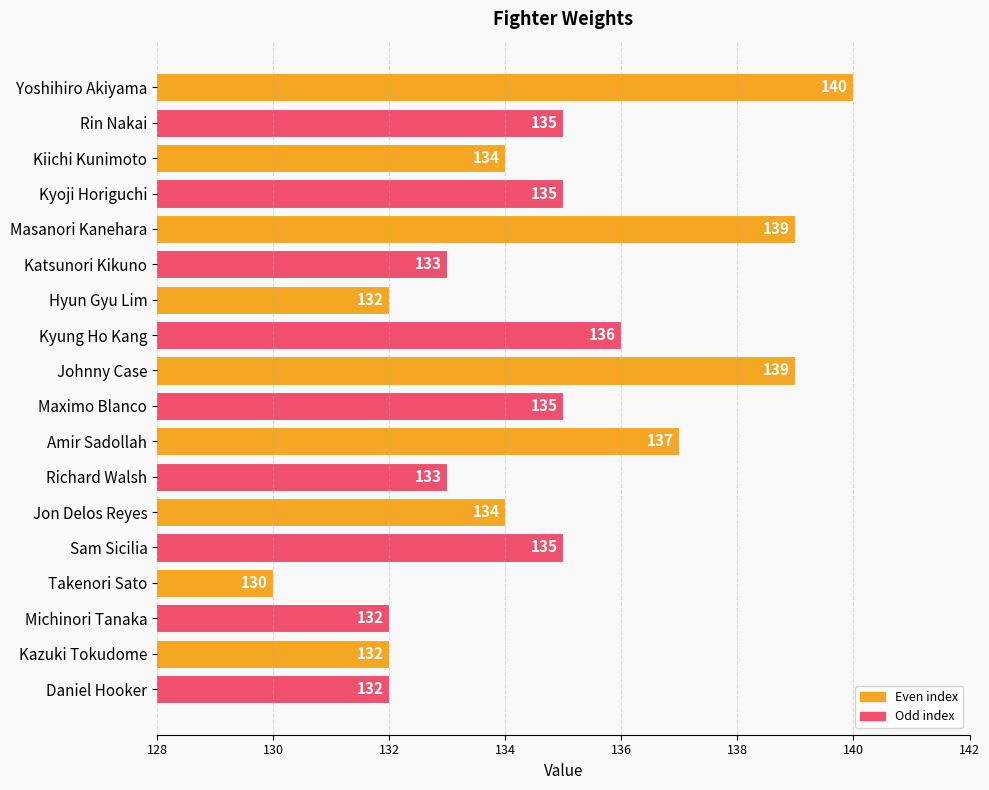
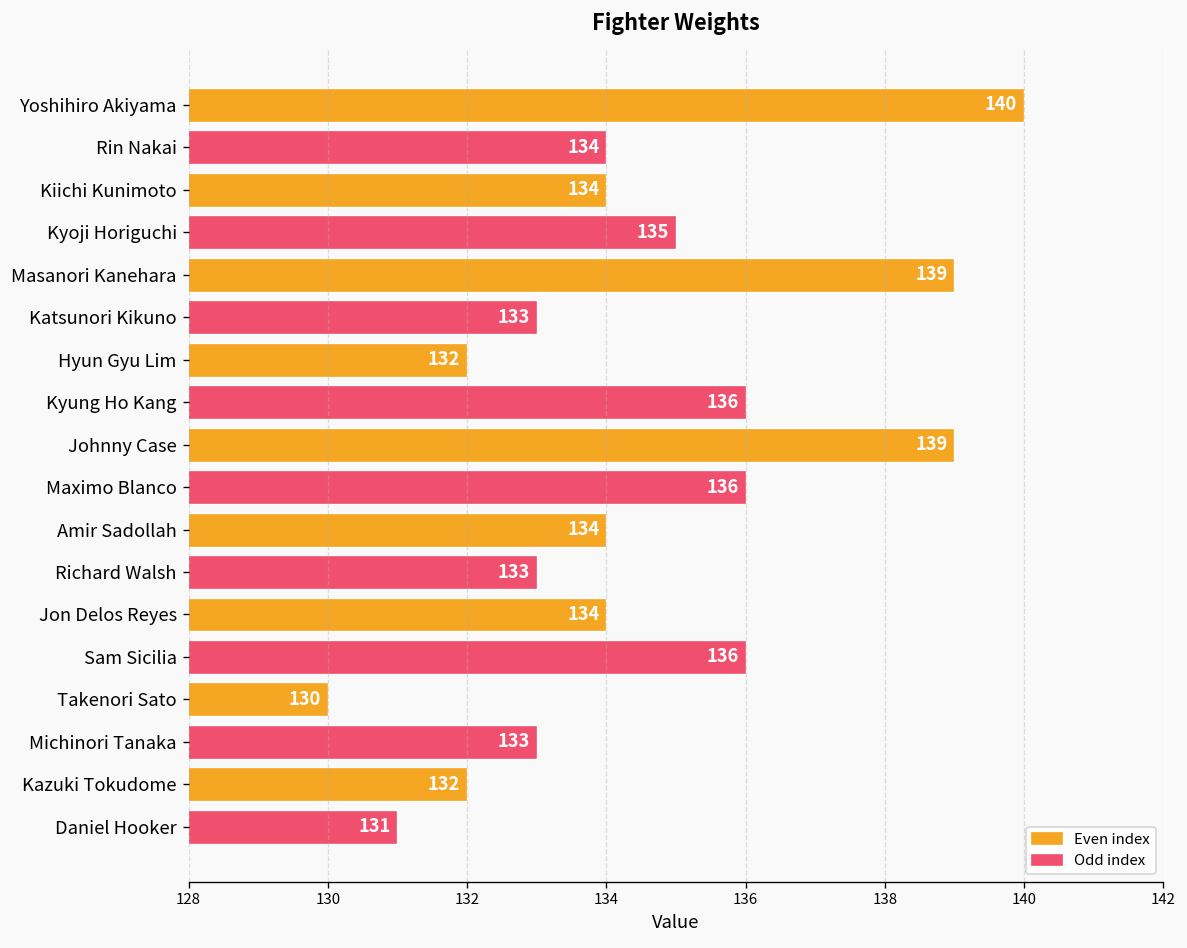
Rin Nakai: 135 -> 134
Maximo Blanco: 135 -> 136
Amir Sadollah: 137 -> 134
Sam Sicilia: 135 -> 136
Michinori Tanaka: 132 -> 133
Daniel Hooker: 132 -> 131
